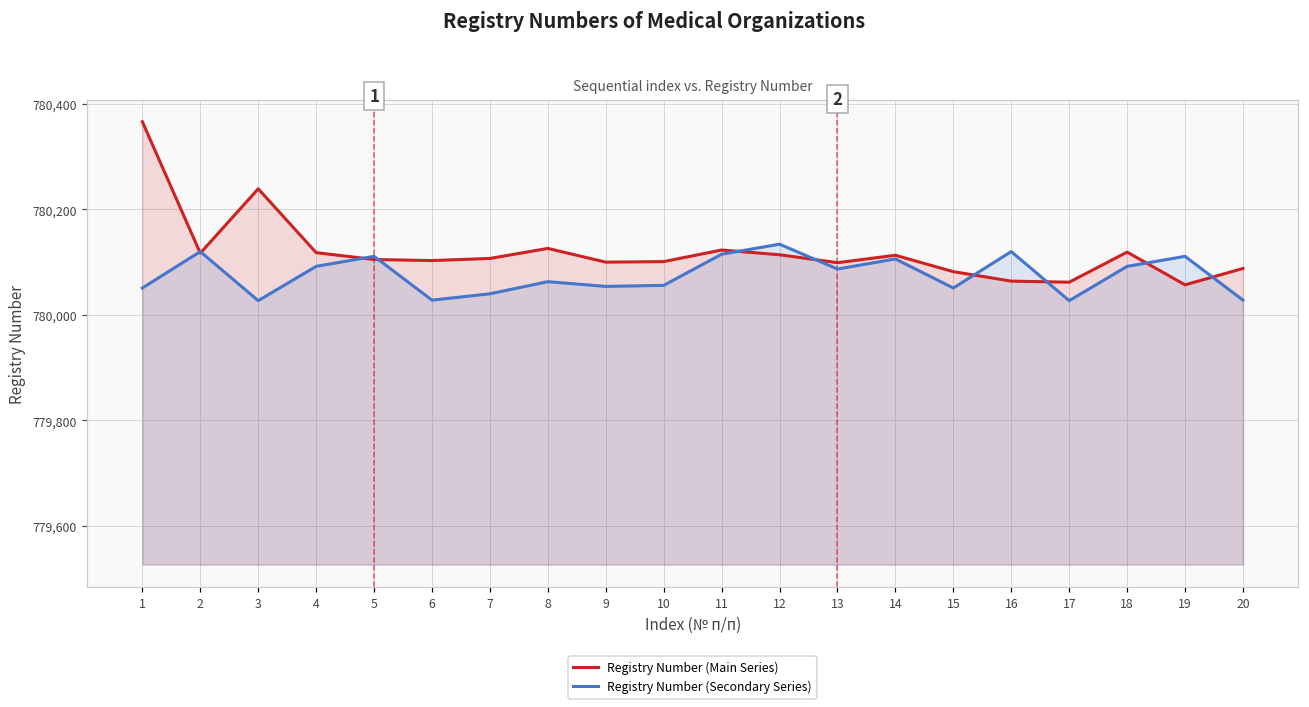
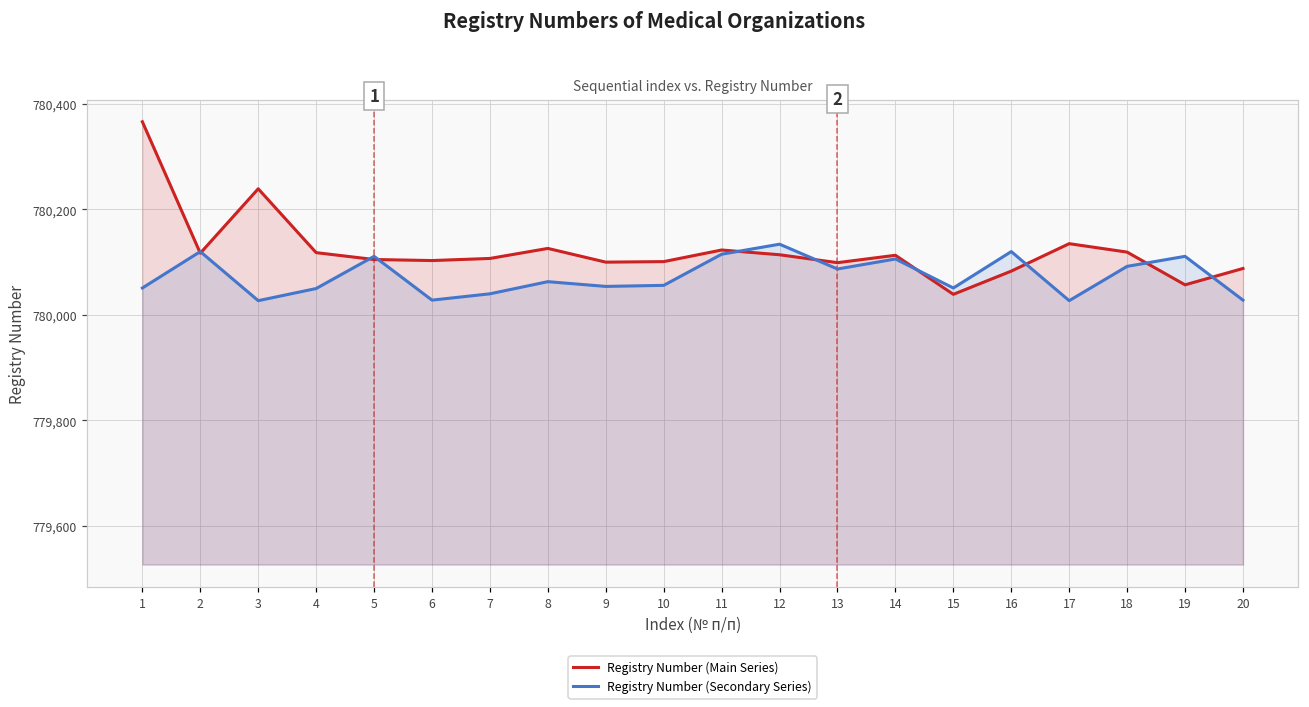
Registry Number (Secondary Series), 4: 780,090 -> 780,050
Registry Number (Main Series), 15: 780,080 -> 780,040
Registry Number (Main Series), 16: 780,060 -> 780,080
Registry Number (Main Series), 17: 780,060 -> 780,140
